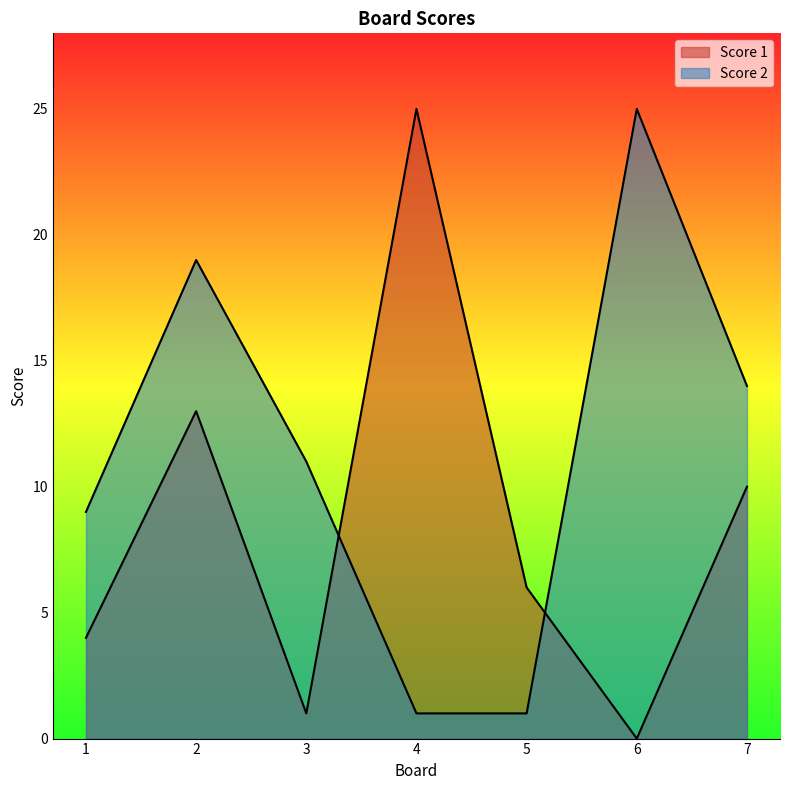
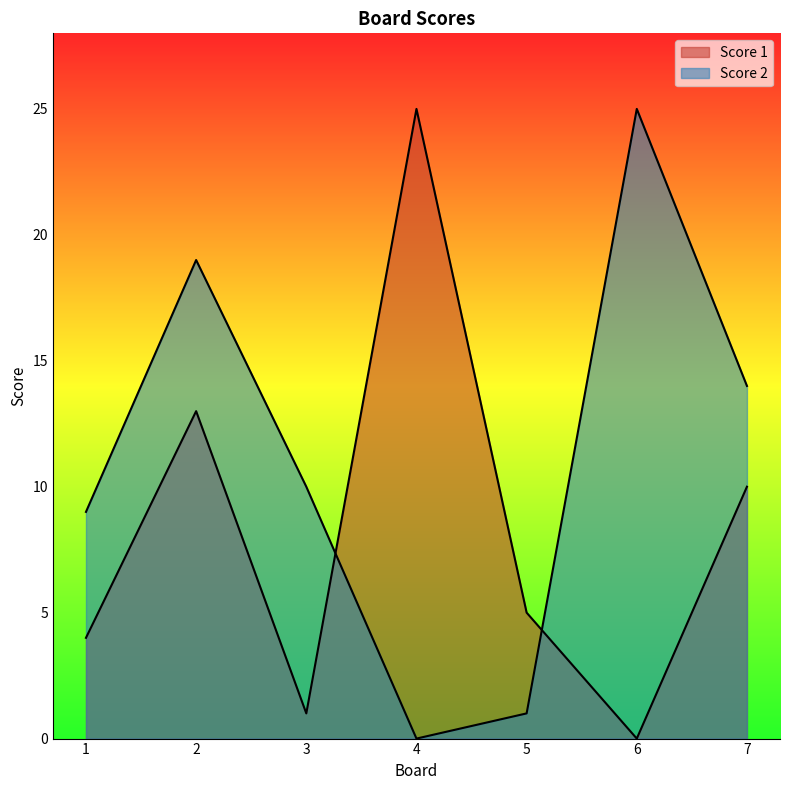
Score 2, 3: 11 -> 10
Score 2, 4: 1 -> 0
Score 1, 5: 6 -> 5
